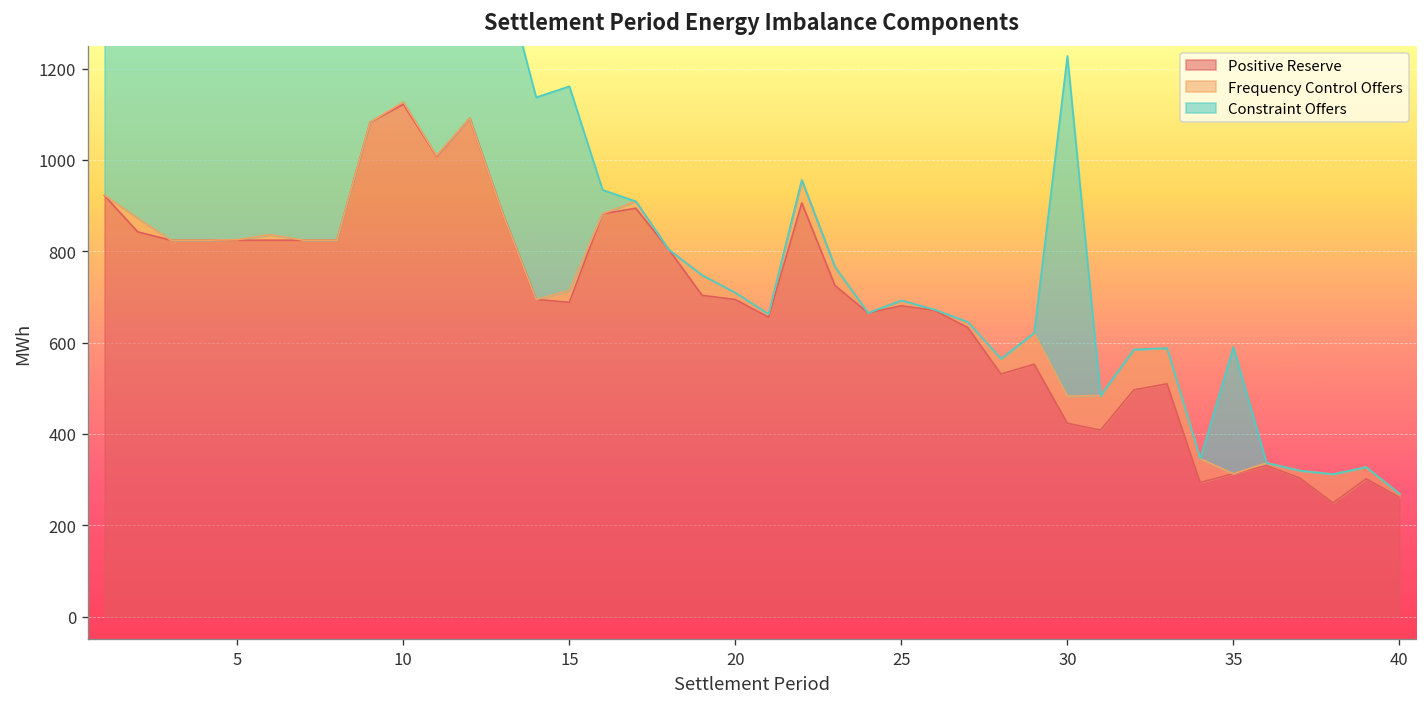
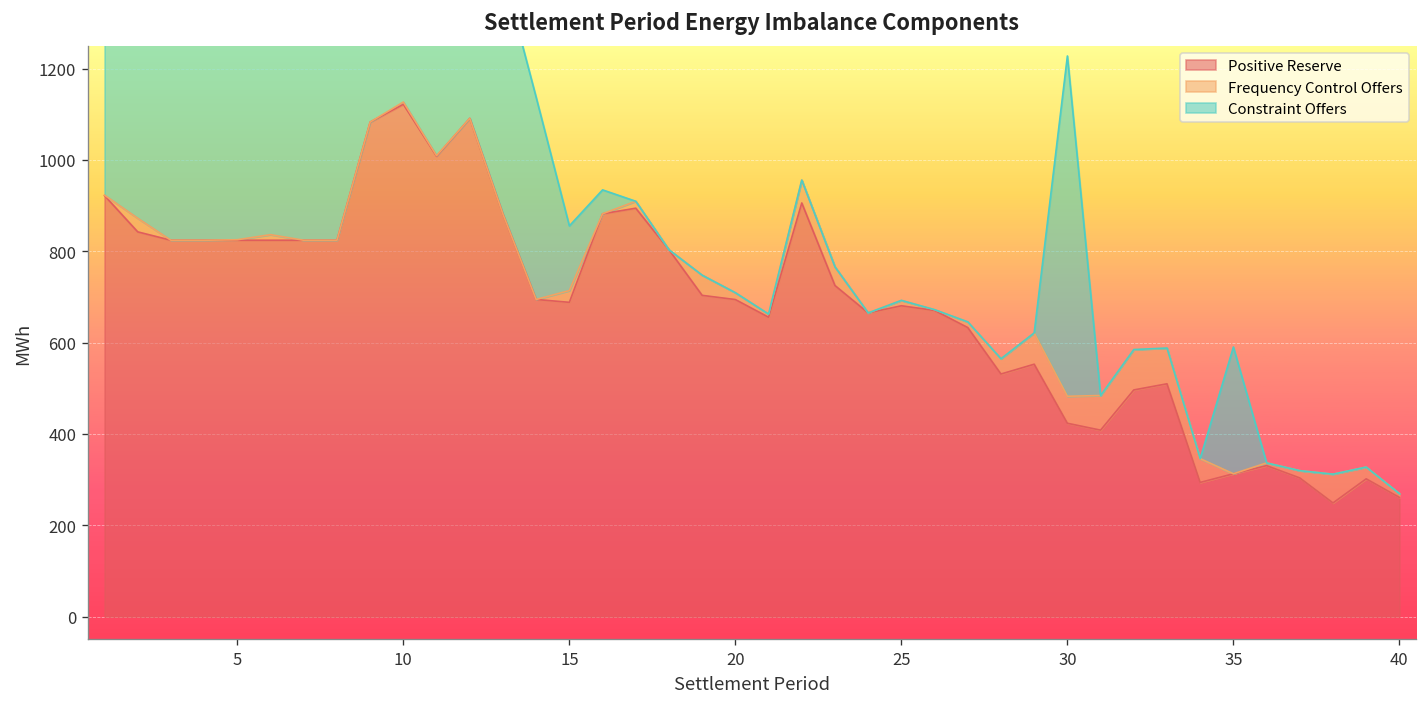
Constraint Offers, 15: 450 -> 140
